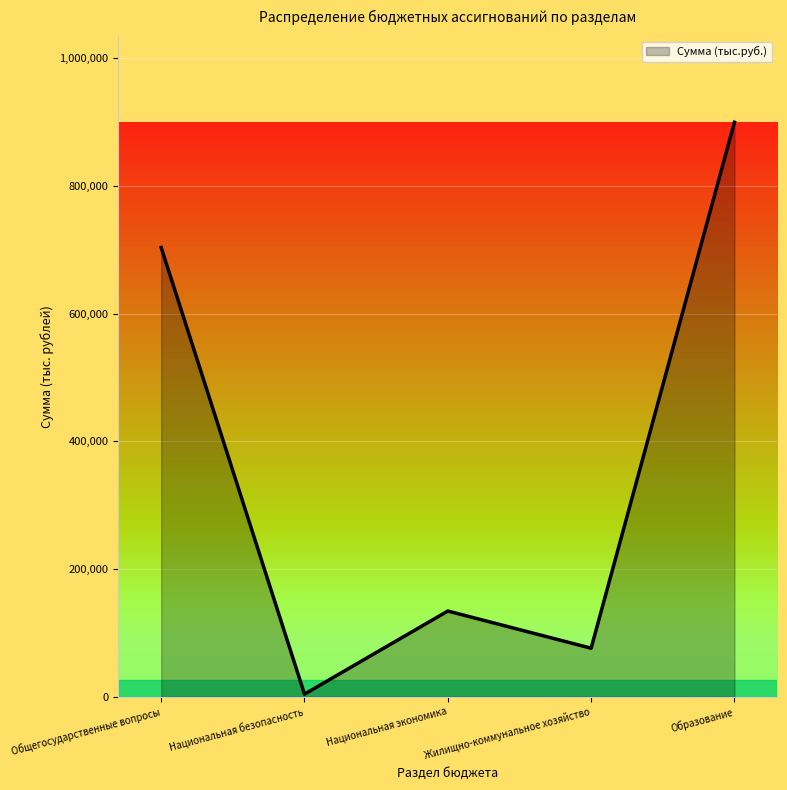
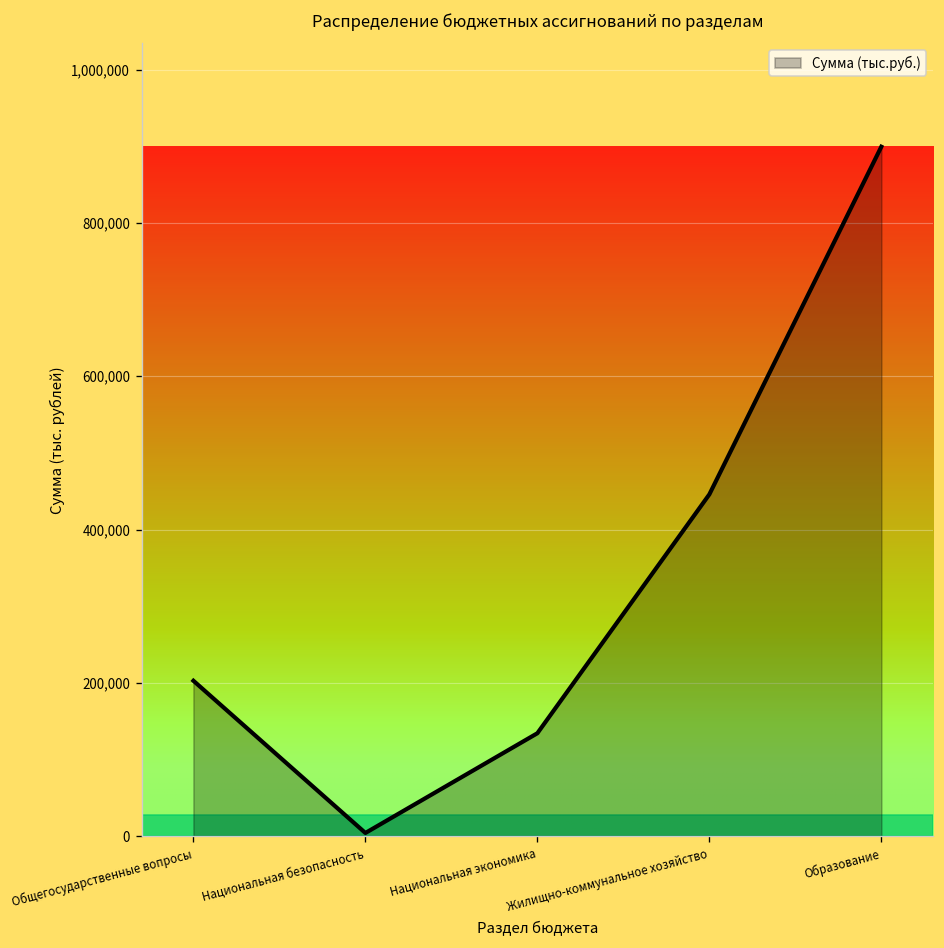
Общегосударственные вопросы: 700,000 -> 200,000
Жилищно-коммунальное хозяйство: 80,000 -> 450,000
